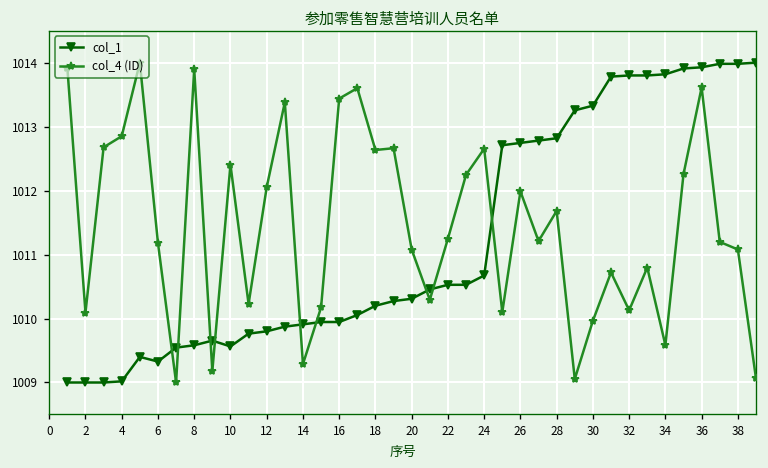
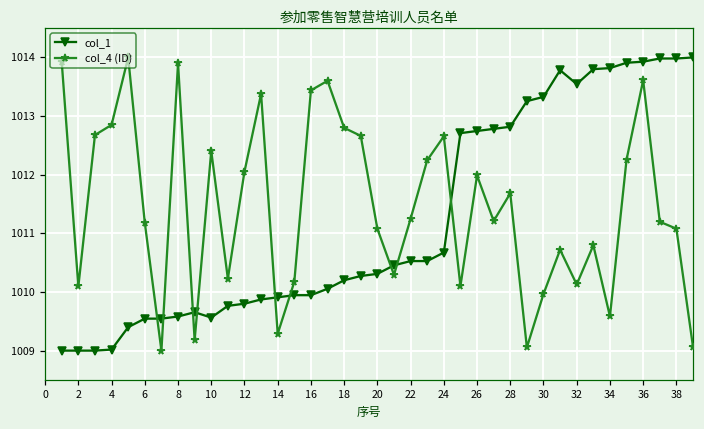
col_1, 6: 1009.3 -> 1009.5
col_4 (ID), 18: 1012.6 -> 1012.8
col_1, 32: 1013.8 -> 1013.5
